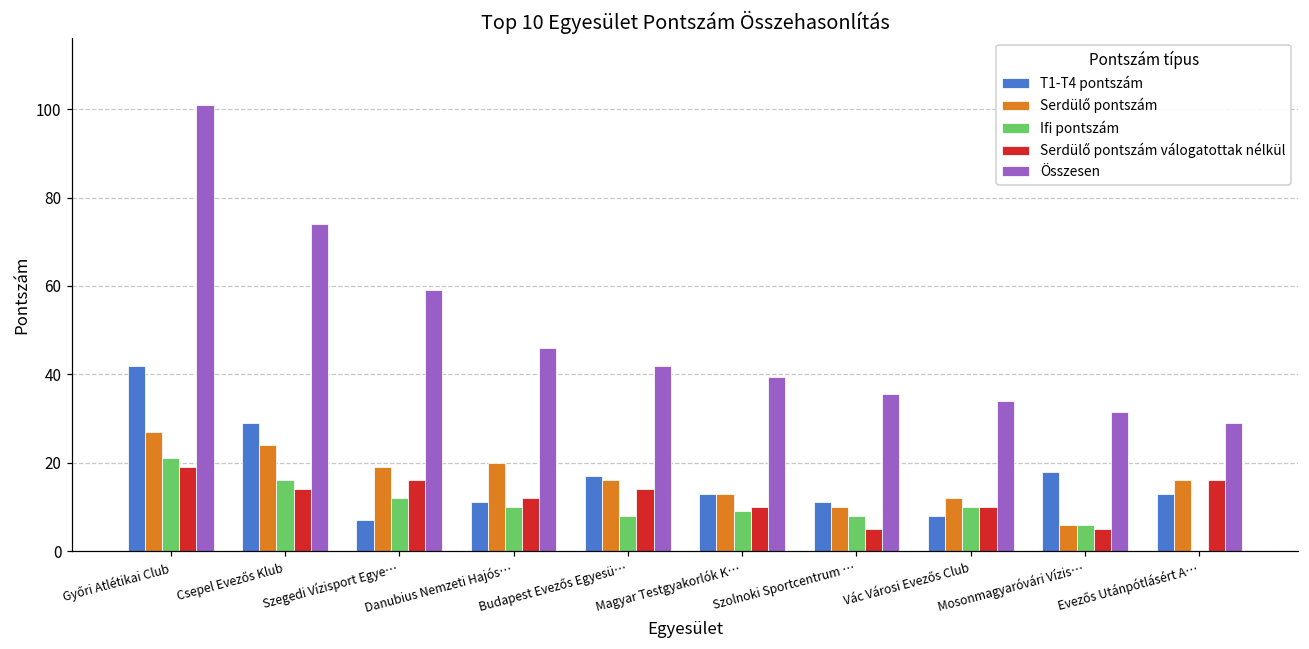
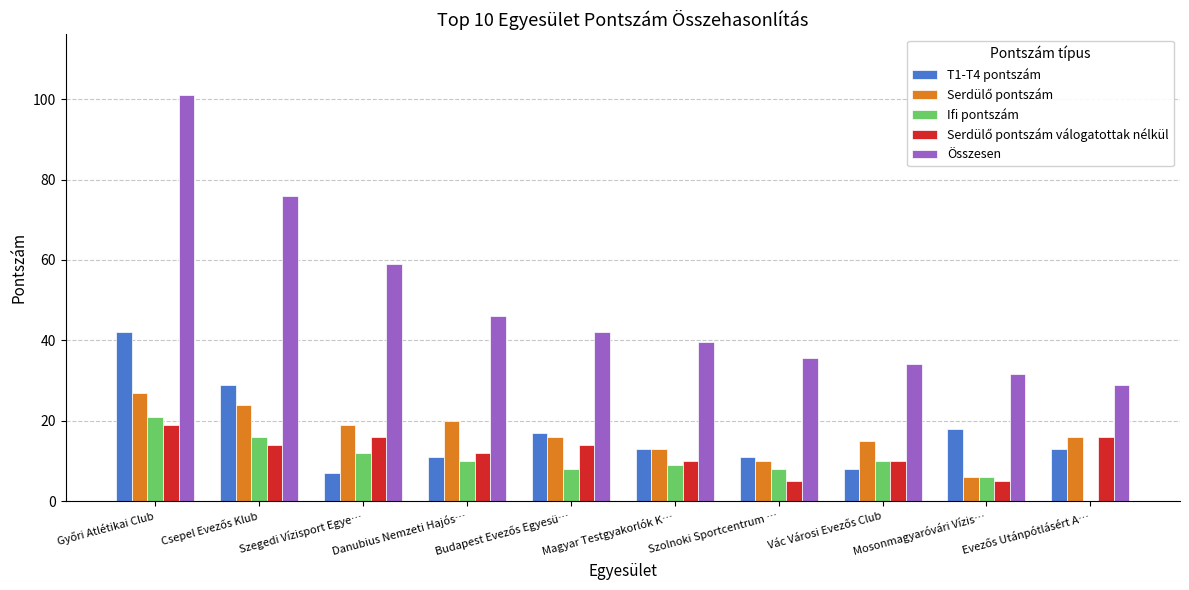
Összesen, Csepel Evezős Klub: 74 -> 76
Serdülő pontszám, Vác Városi Evezős Club: 12 -> 15
